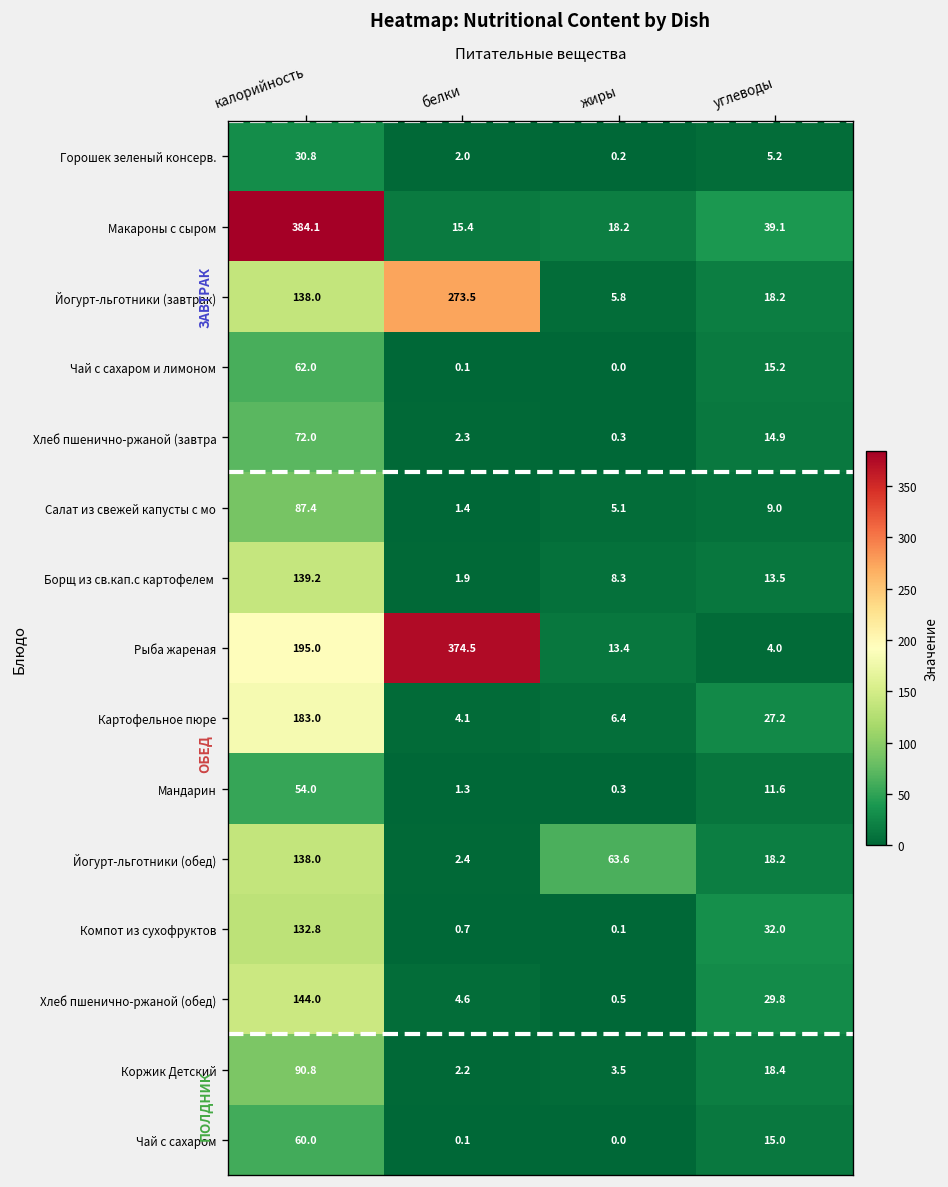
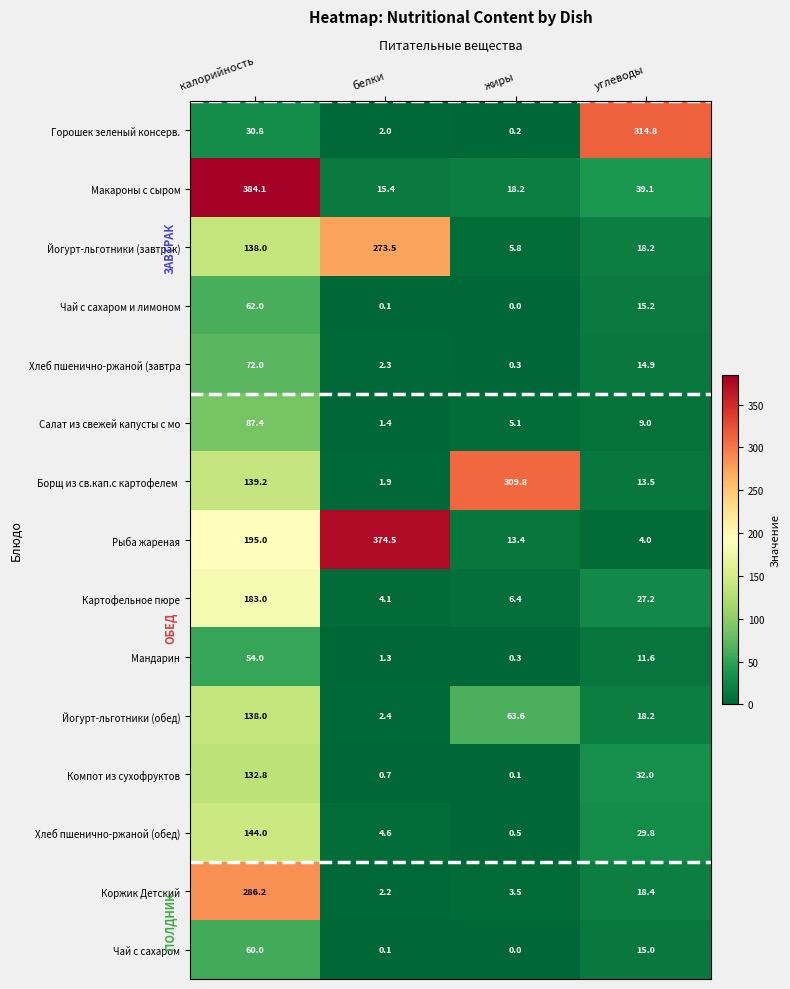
Горошек зеленый консерв., углеводы: 5.2 -> 314.8
Борщ из св.кап.с картофелем, жиры: 8.3 -> 309.8
Коржик Детский, калорийность: 90.8 -> 286.2
